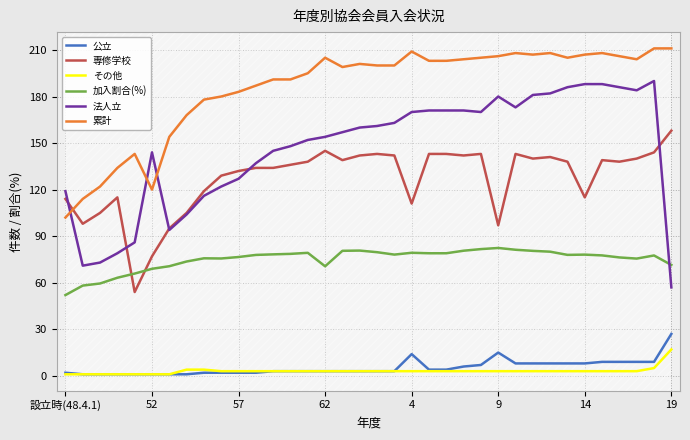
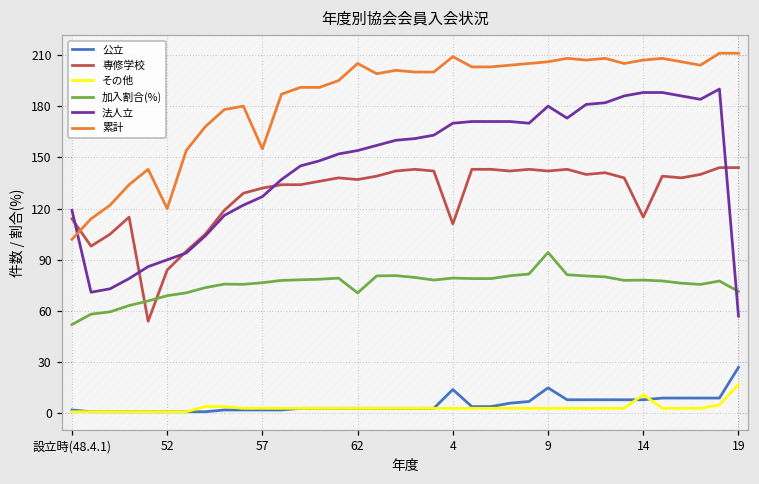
専修学校, 52: 77 -> 84
法人立, 52: 144 -> 90
累計, 57: 183 -> 155
専修学校, 62: 145 -> 137
専修学校, 9: 97 -> 142
加入割合(%), 9: 82 -> 94
その他, 14: 3 -> 11
専修学校, 19: 158 -> 144
